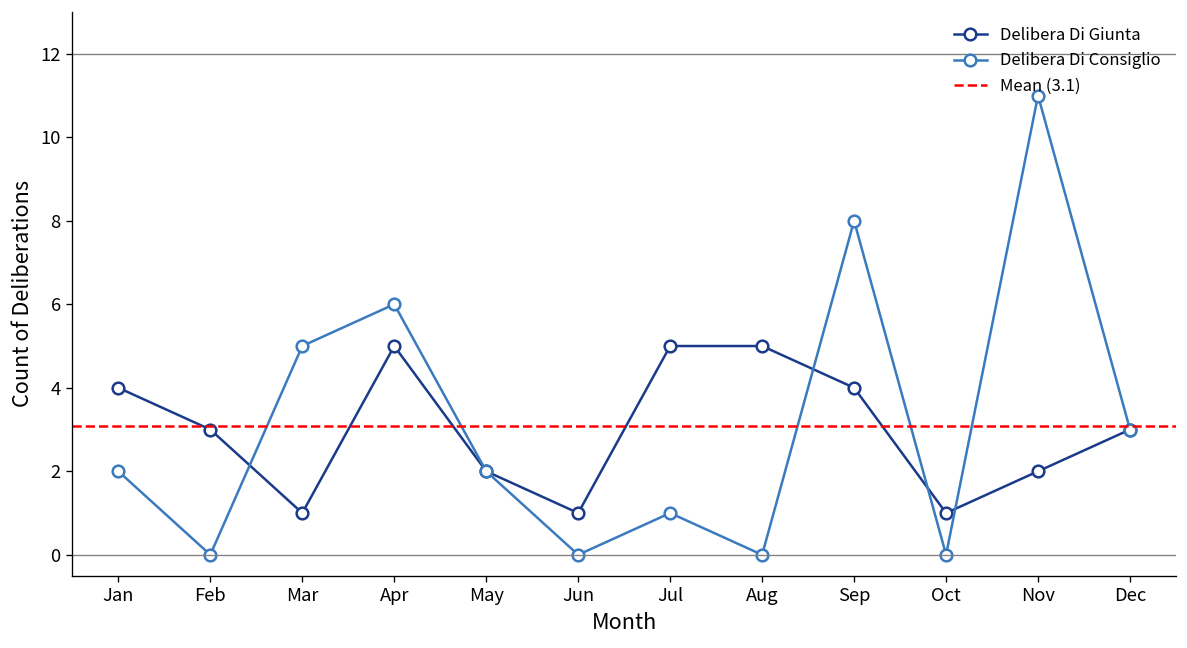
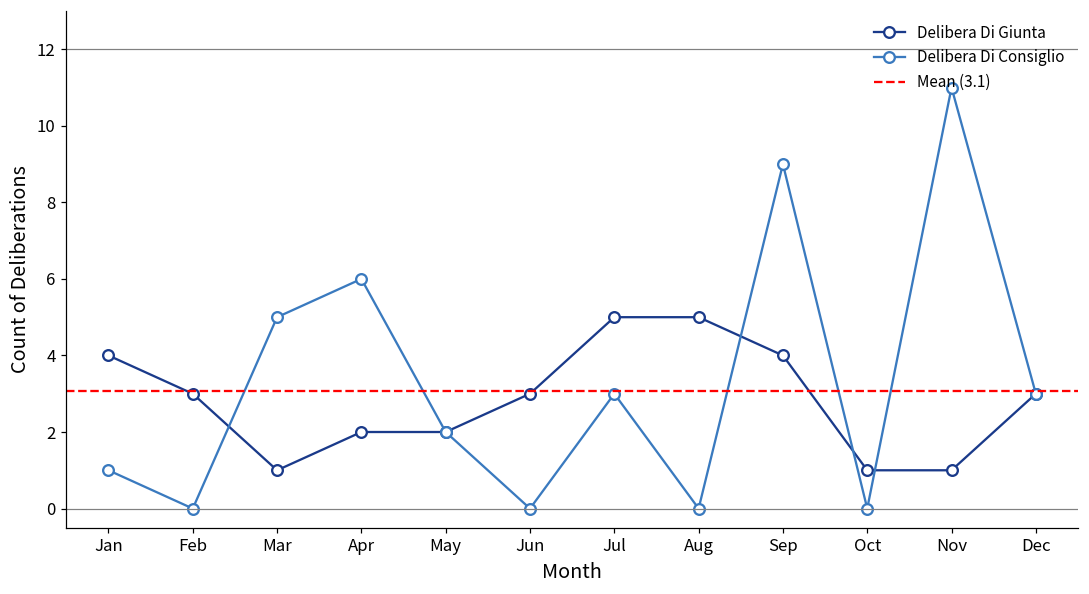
Delibera Di Consiglio, Jan: 2 -> 1
Delibera Di Giunta, Apr: 5 -> 2
Delibera Di Giunta, Jun: 1 -> 3
Delibera Di Consiglio, Jul: 1 -> 3
Delibera Di Consiglio, Sep: 8 -> 9
Delibera Di Giunta, Nov: 2 -> 1
